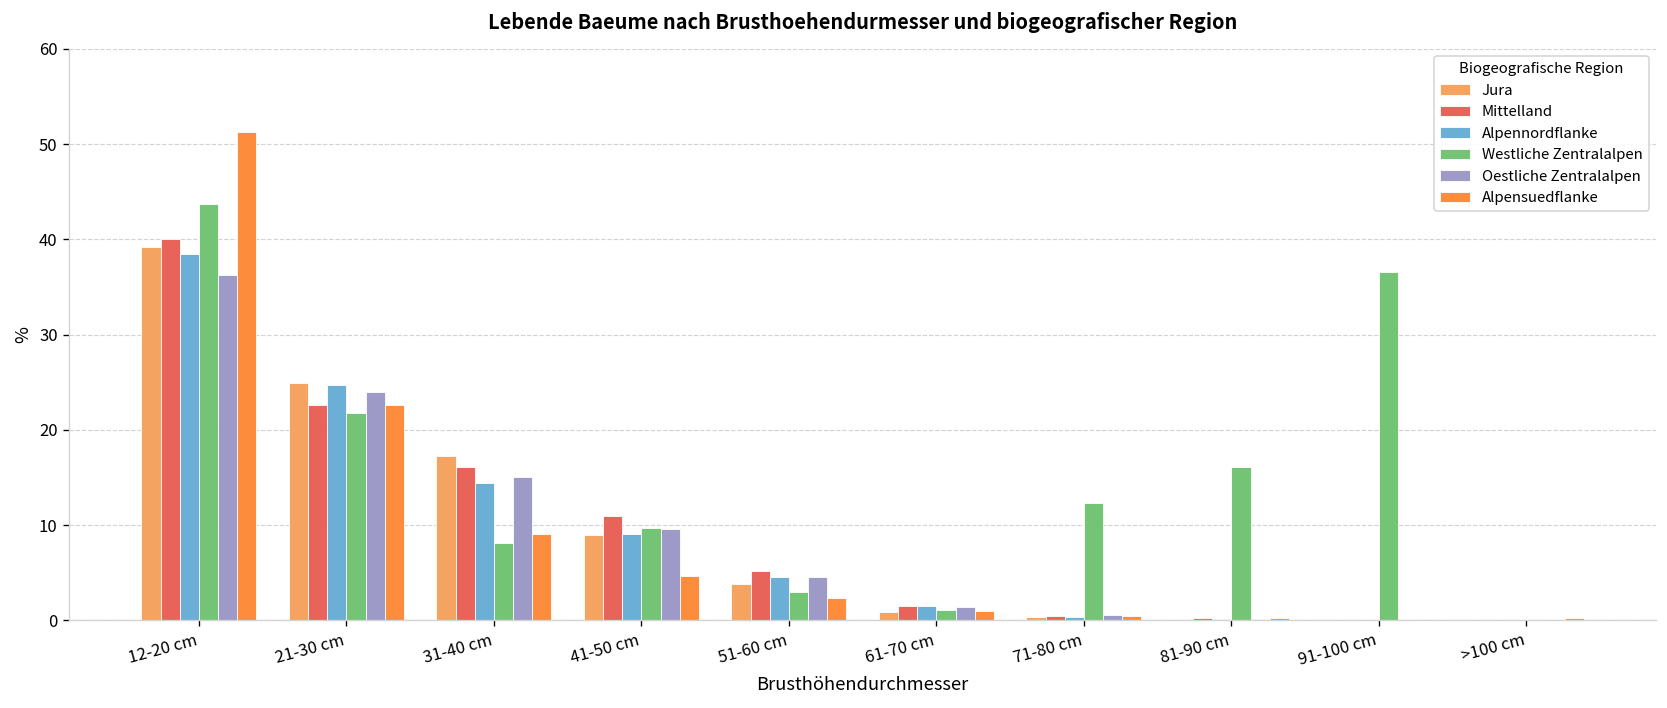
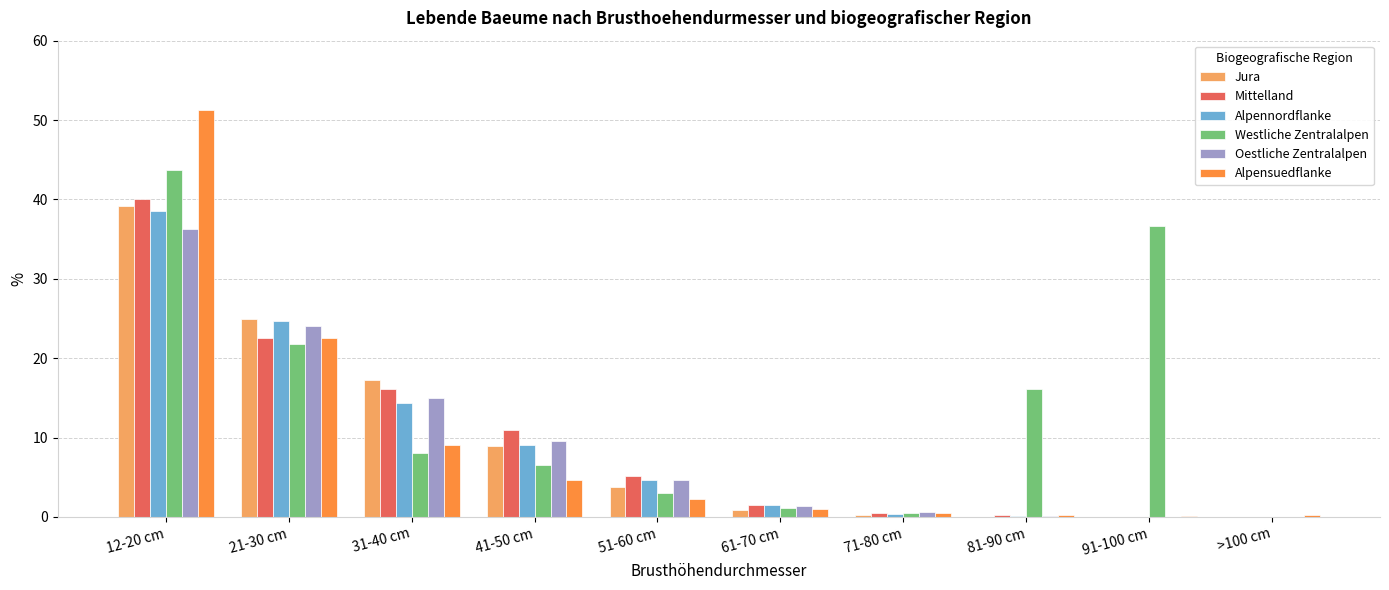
Westliche Zentralalpen, 41-50 cm: 10 -> 7
Westliche Zentralalpen, 71-80 cm: 12 -> 1
